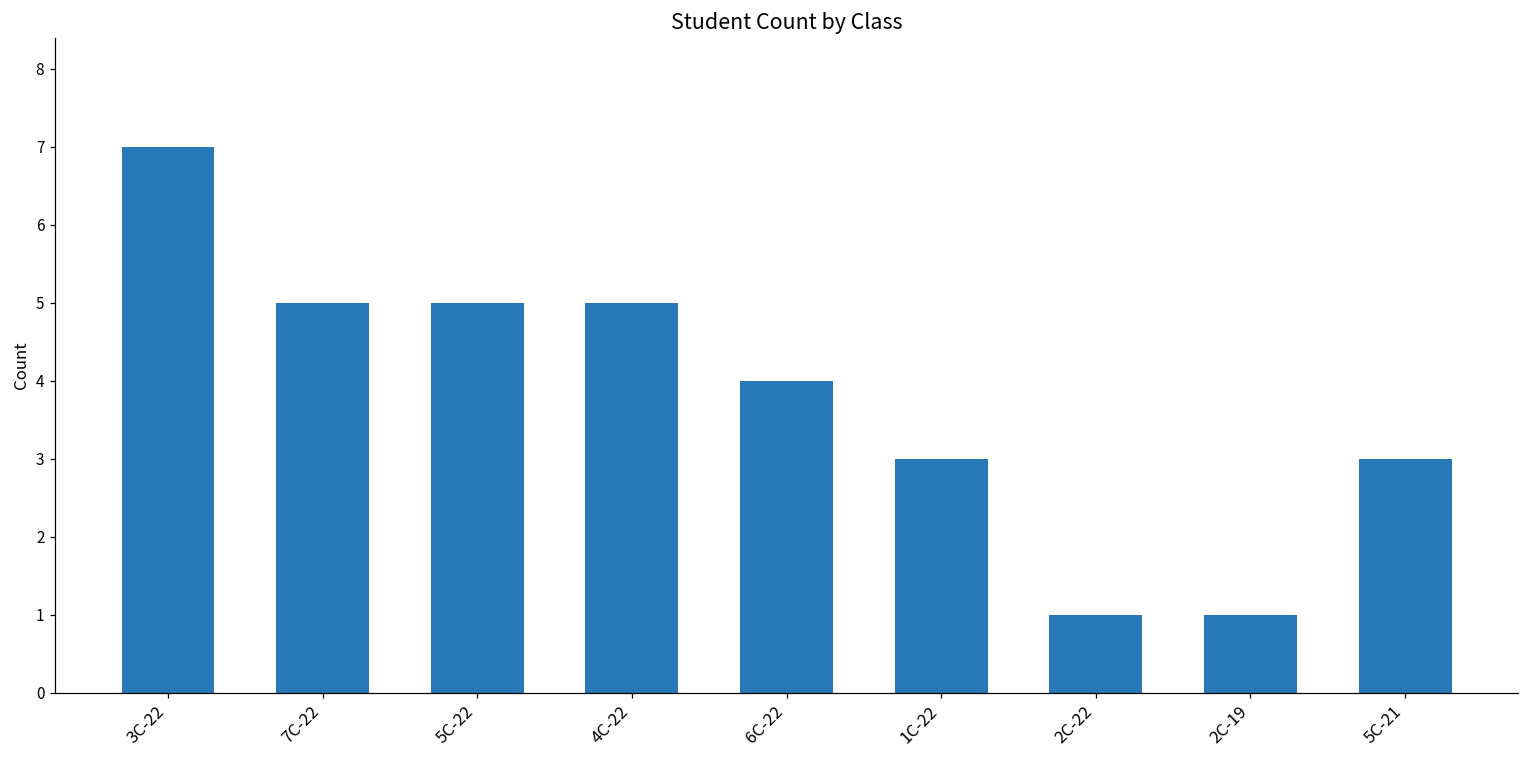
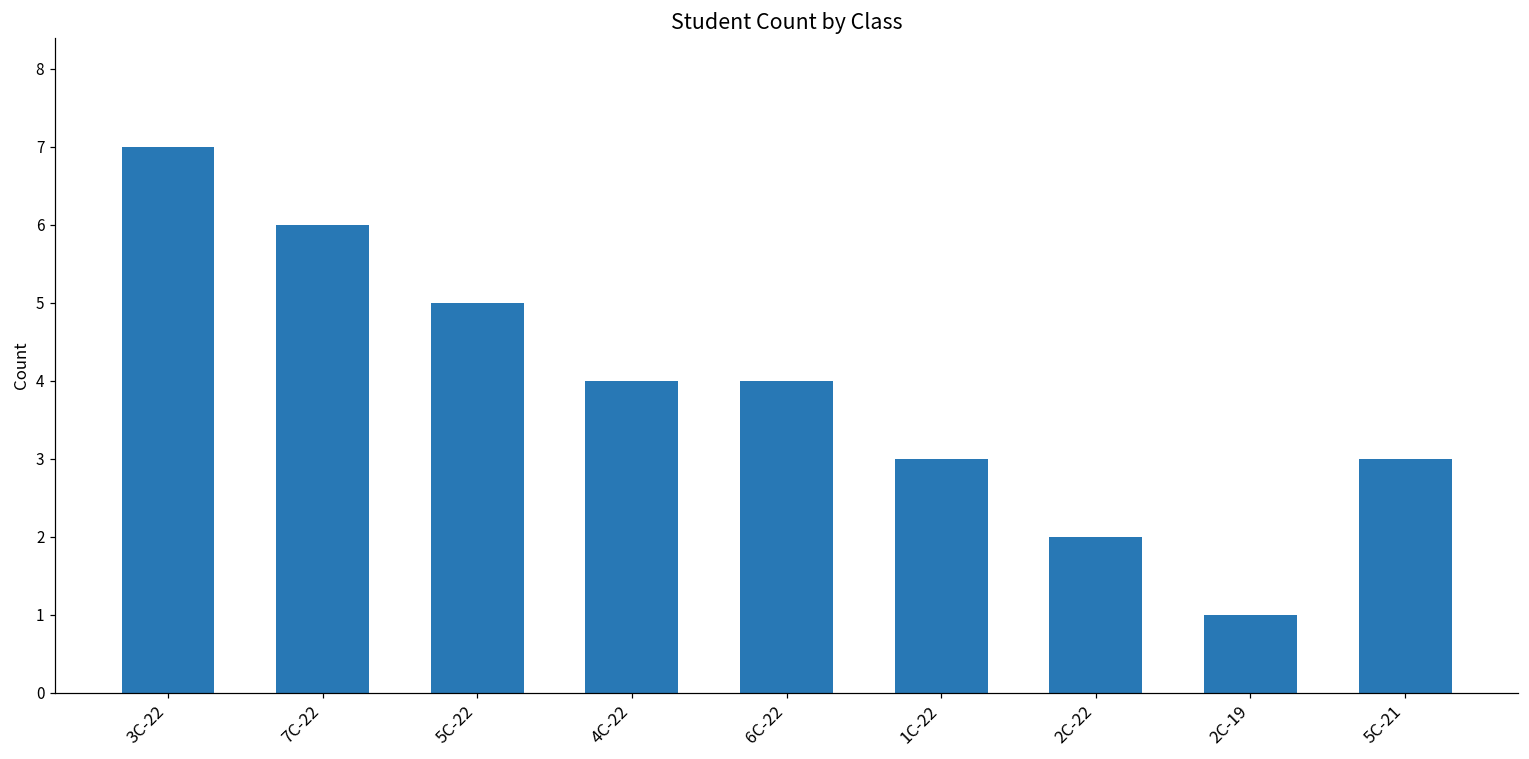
7C-22: 5 -> 6
4C-22: 5 -> 4
2C-22: 1 -> 2
